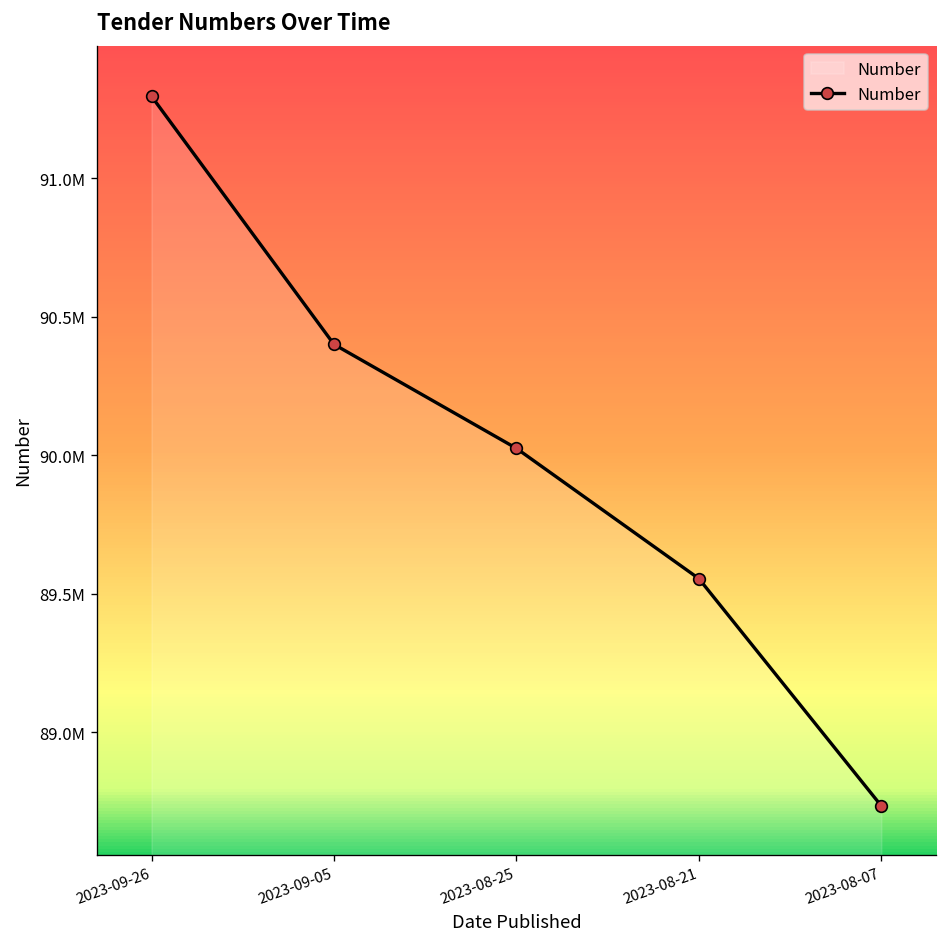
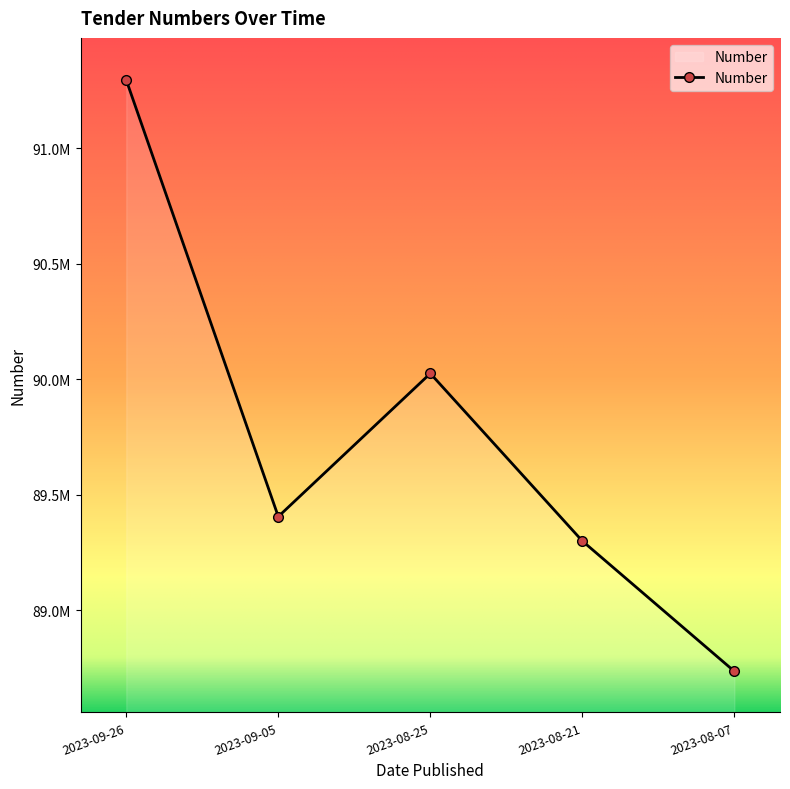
2023-09-05: 90400000 -> 89410000
2023-08-21: 89560000 -> 89300000
